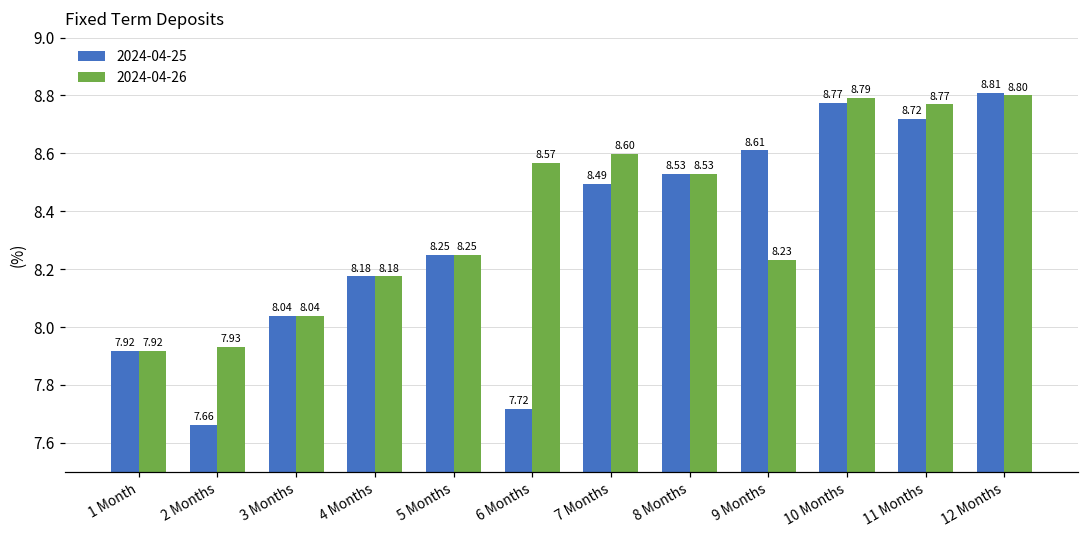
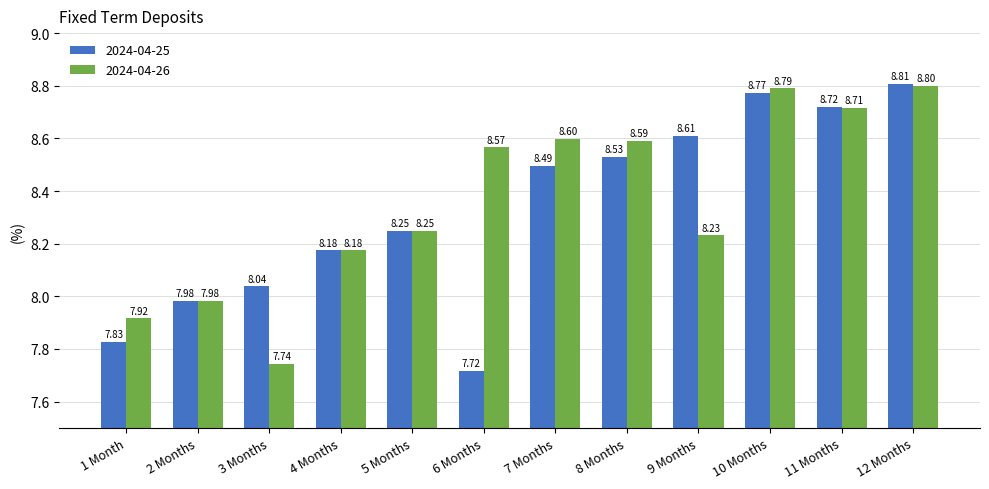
2024-04-25, 1 Month: 7.92 -> 7.83
2024-04-25, 2 Months: 7.66 -> 7.98
2024-04-26, 2 Months: 7.93 -> 7.98
2024-04-26, 3 Months: 8.04 -> 7.74
2024-04-26, 8 Months: 8.53 -> 8.59
2024-04-26, 11 Months: 8.77 -> 8.71
